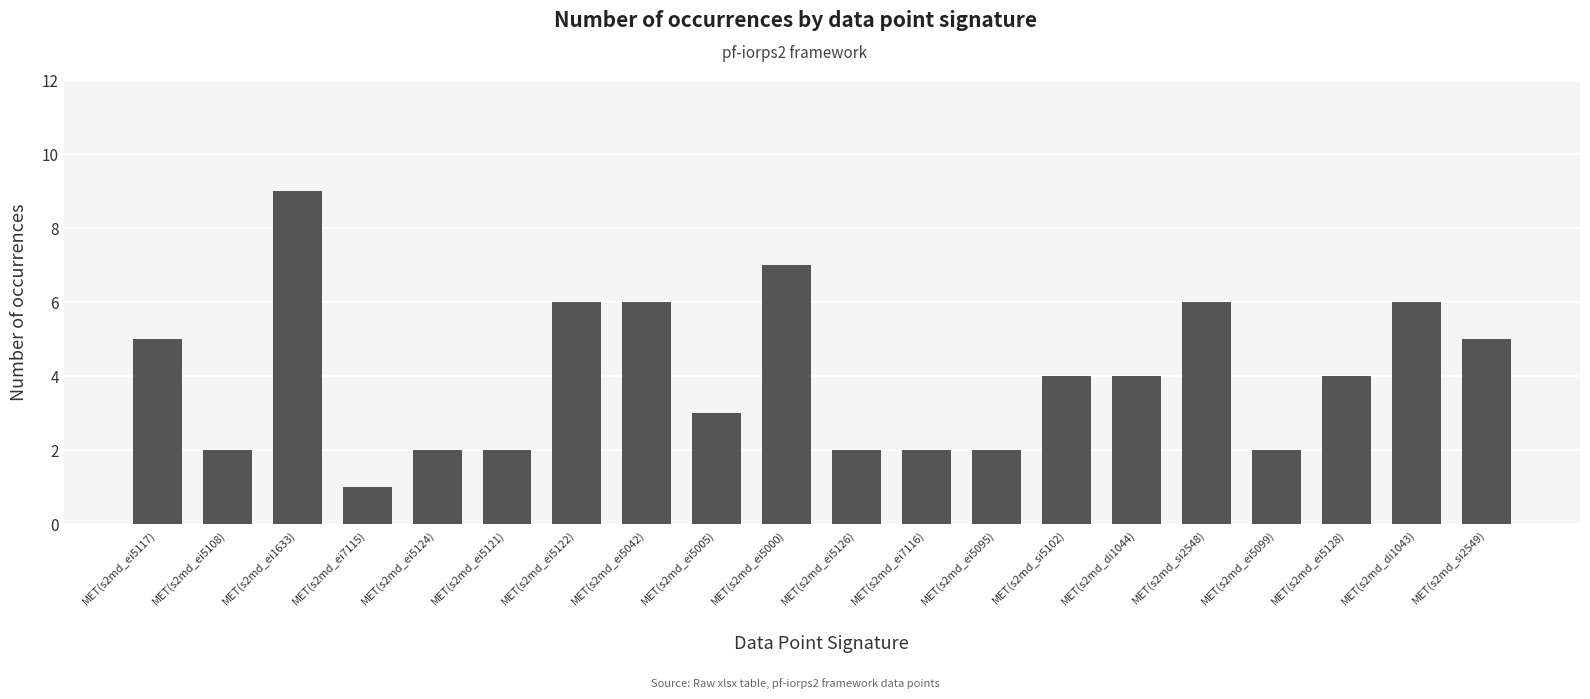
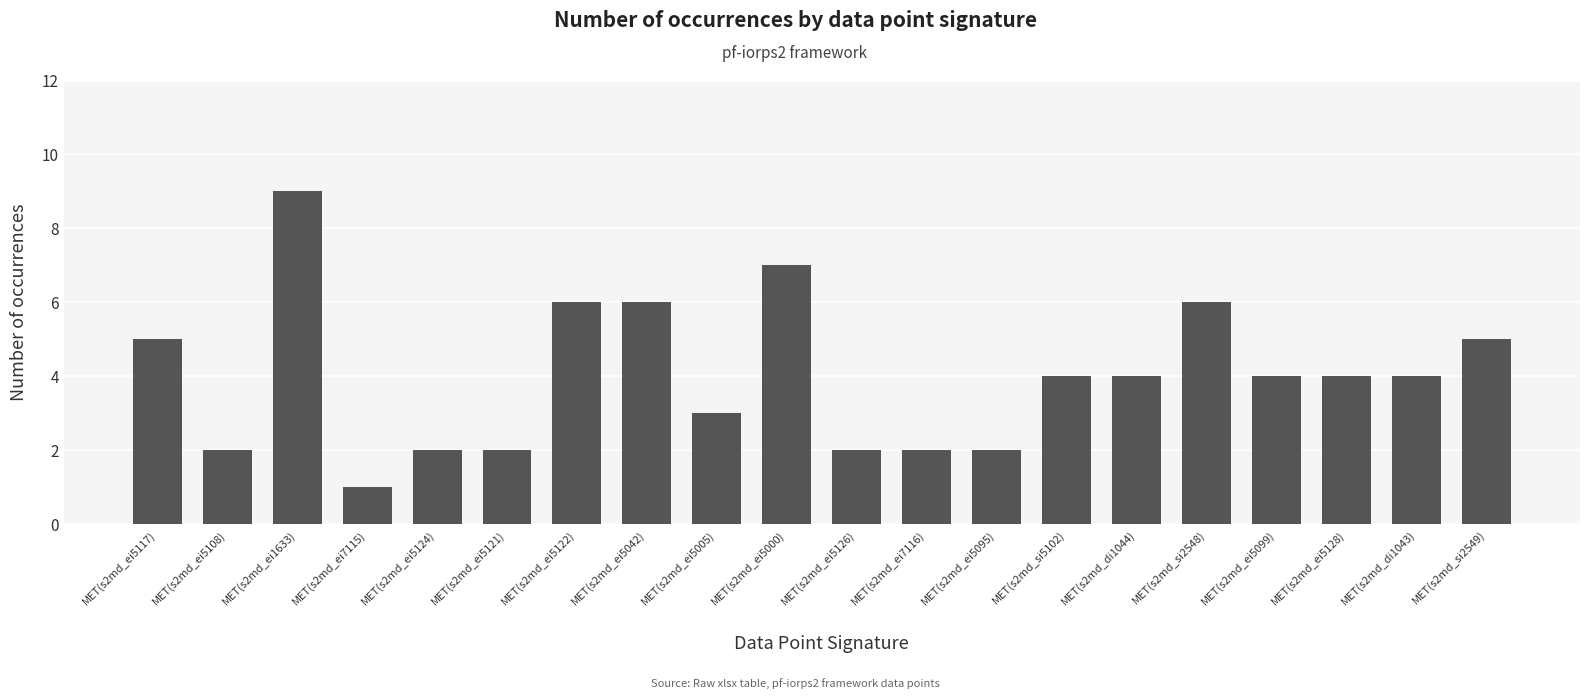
MET(s2md_ei5099): 2 -> 4
MET(s2md_di1043): 6 -> 4
